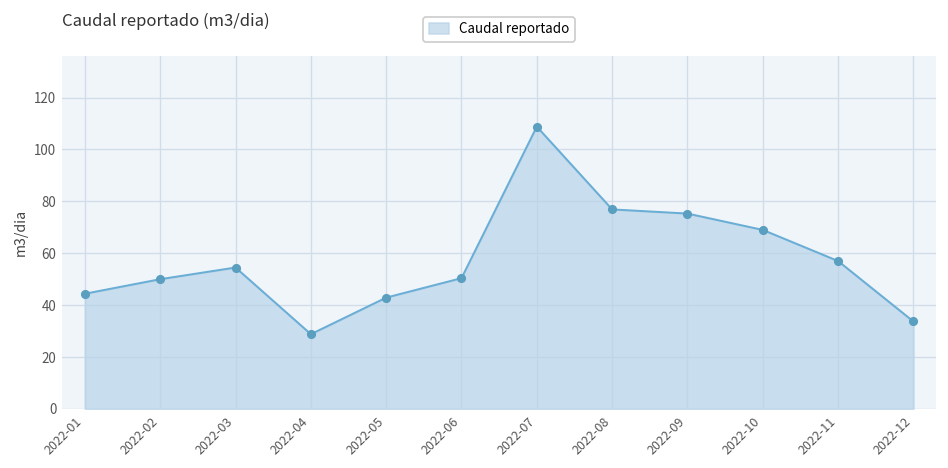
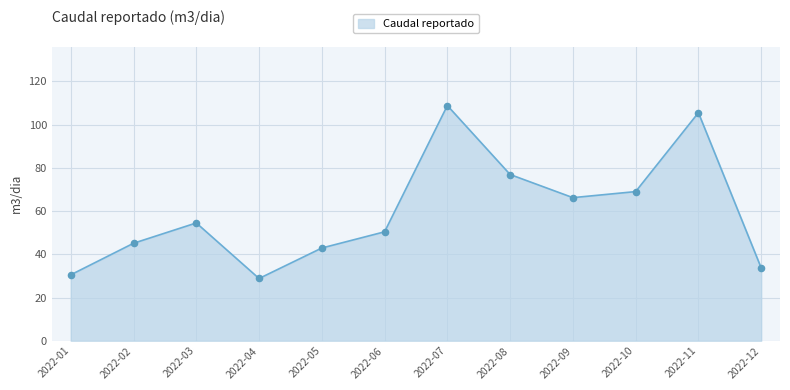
2022-01: 44 -> 31
2022-02: 50 -> 45
2022-09: 75 -> 66
2022-11: 57 -> 106
